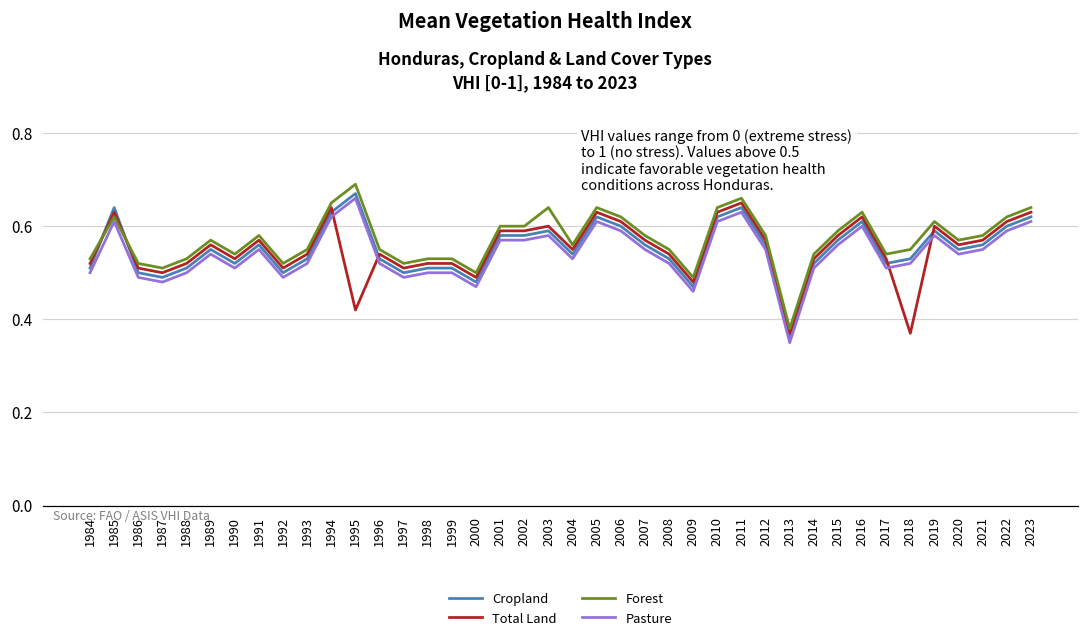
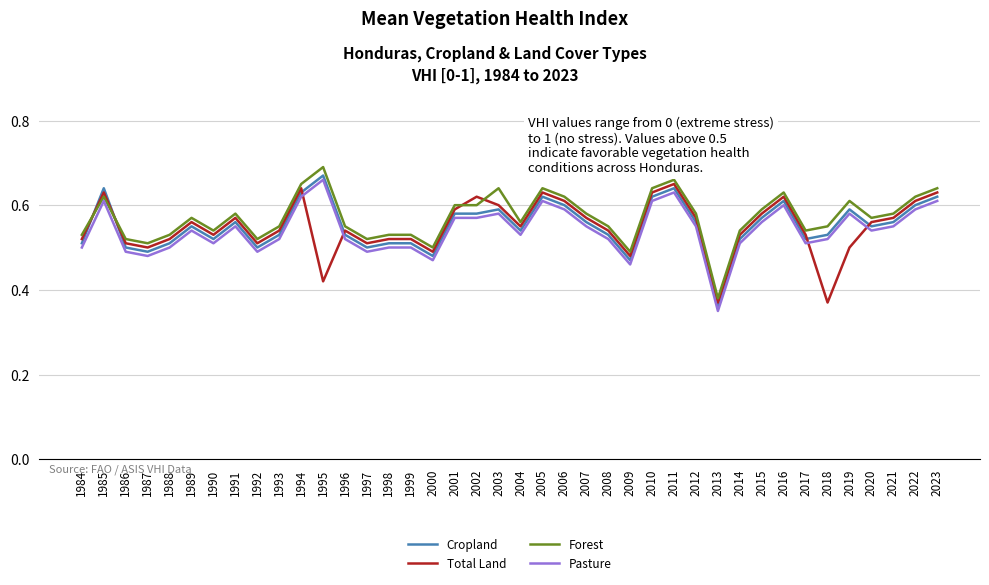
Total Land, 2002: 0.59 -> 0.62
Total Land, 2019: 0.6 -> 0.5
